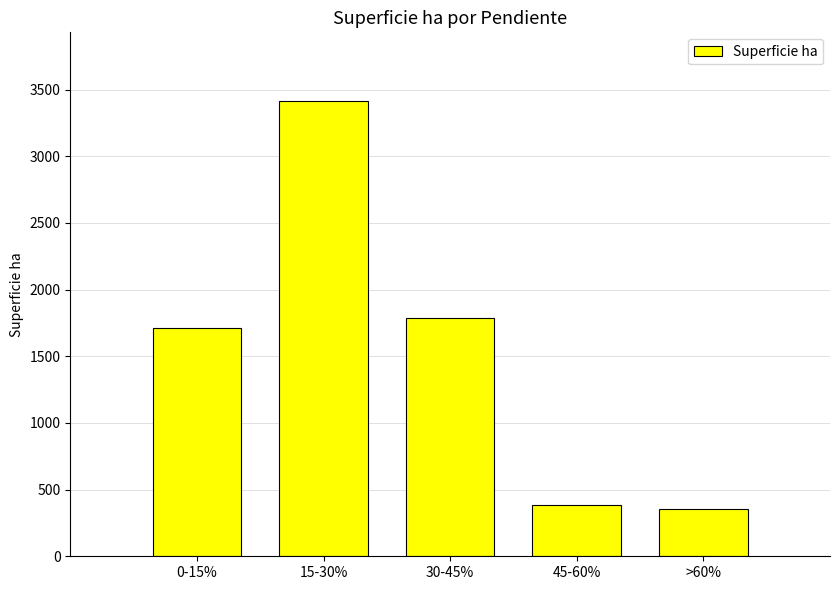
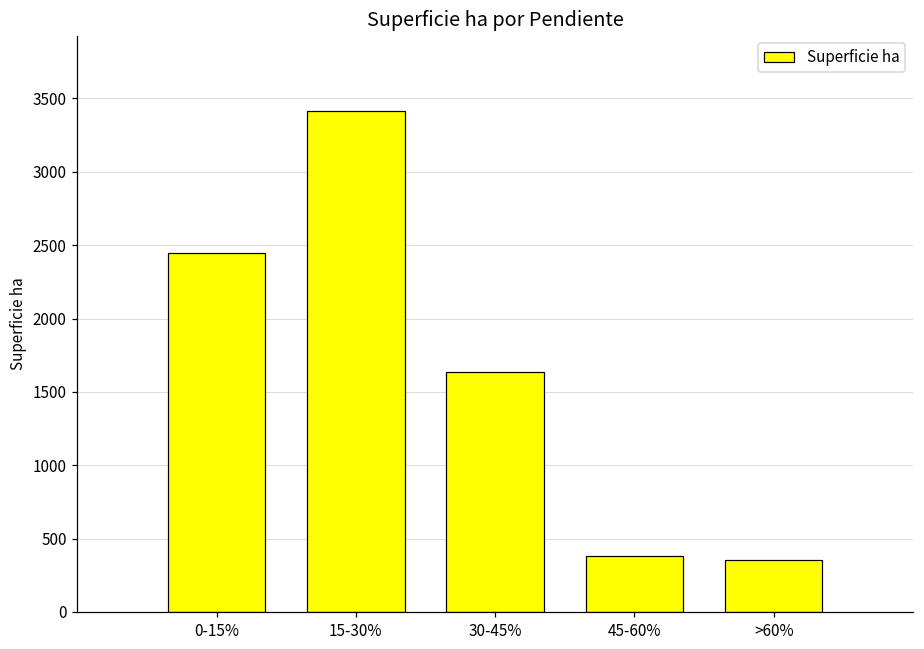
0-15%: 1710 -> 2450
30-45%: 1780 -> 1630
